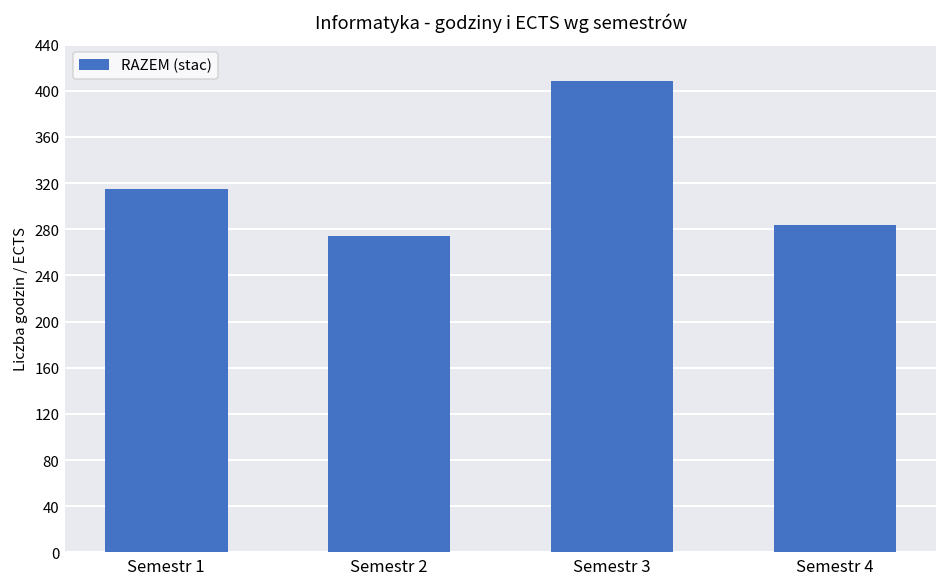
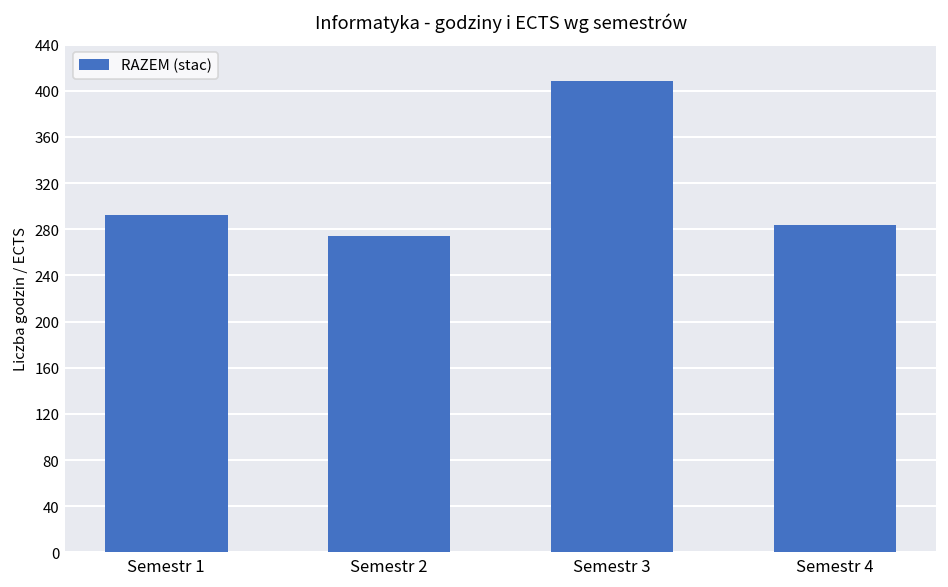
Semestr 1: 320 -> 290
